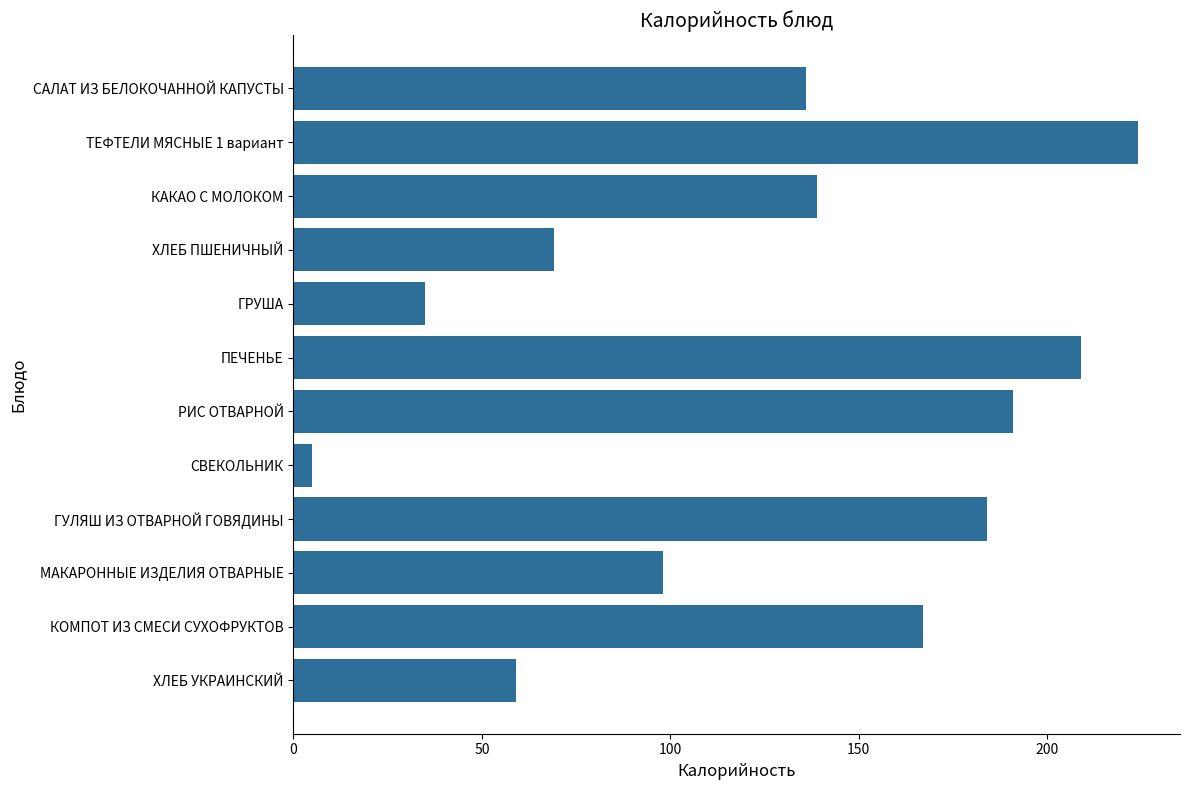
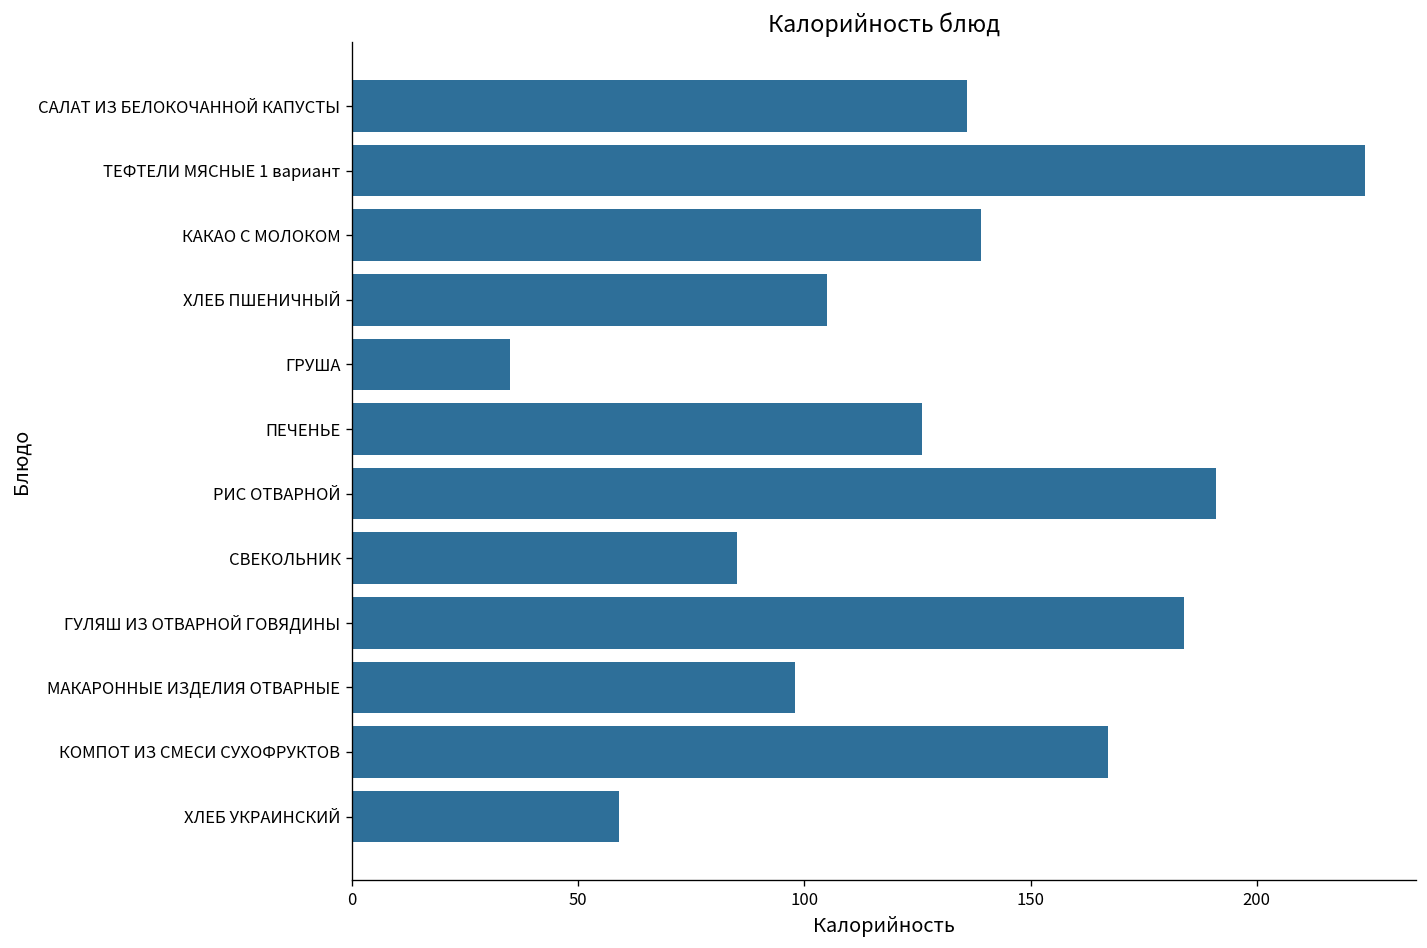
ХЛЕБ ПШЕНИЧНЫЙ: 69 -> 105
ПЕЧЕНЬЕ: 209 -> 126
СВЕКОЛЬНИК: 5 -> 85
